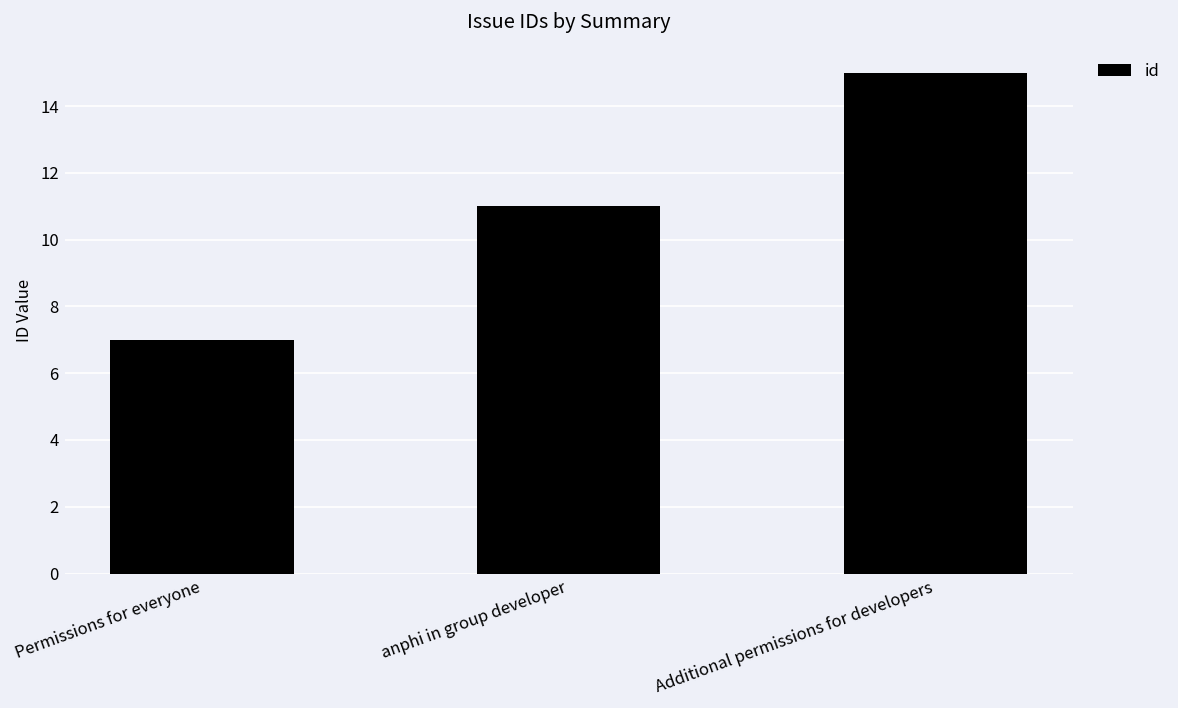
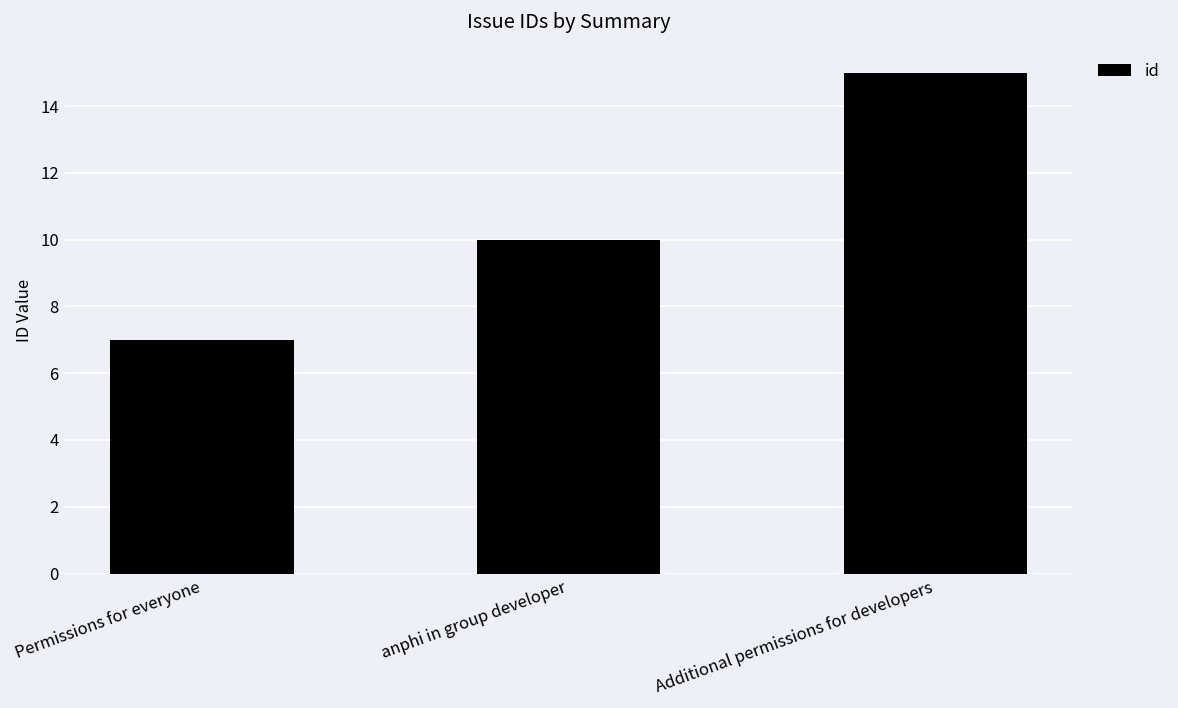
anphi in group developer: 11 -> 10
